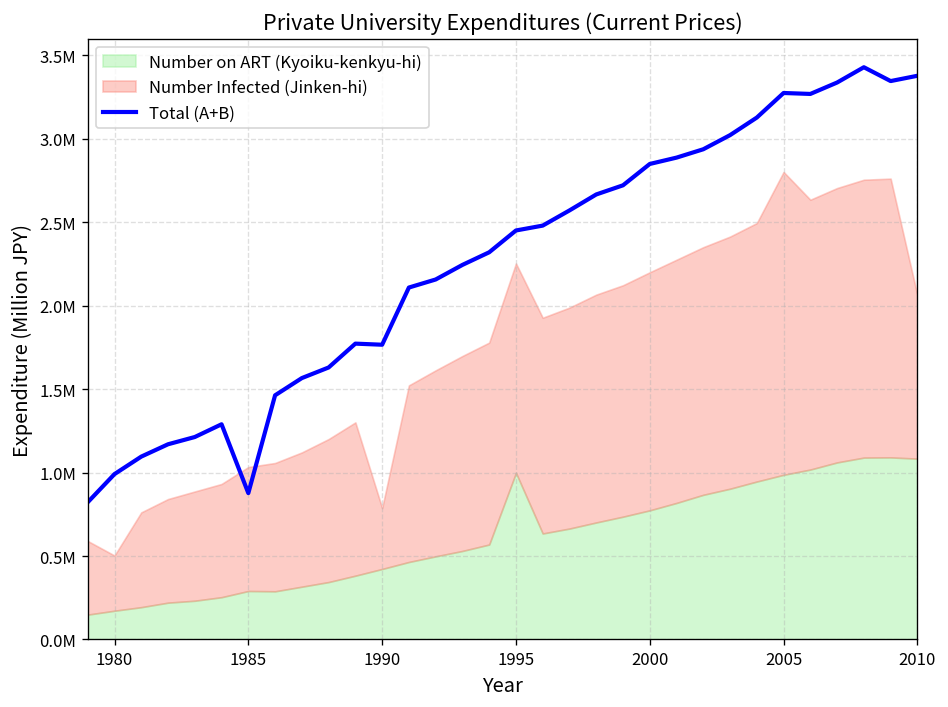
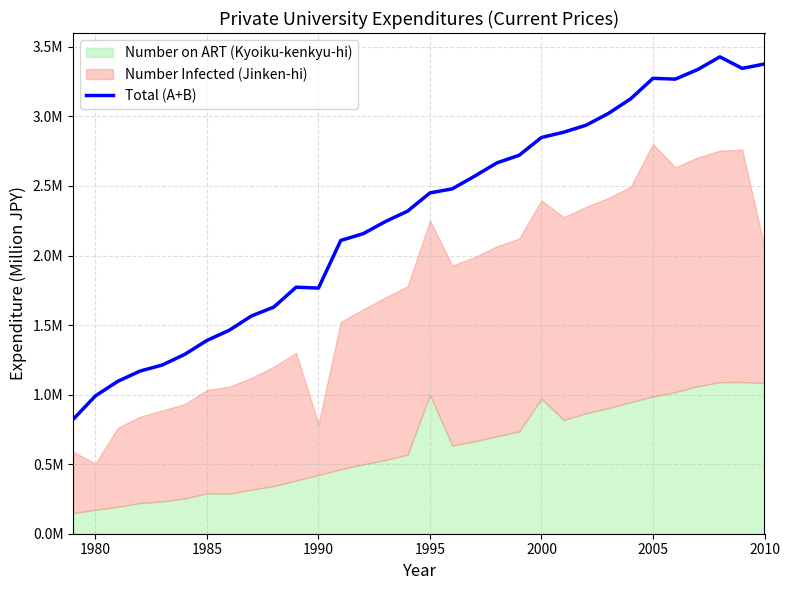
Total (A+B), 1985: 880000 -> 1390000
Number on ART (Kyoiku-kenkyu-hi), 2000: 770000 -> 970000
